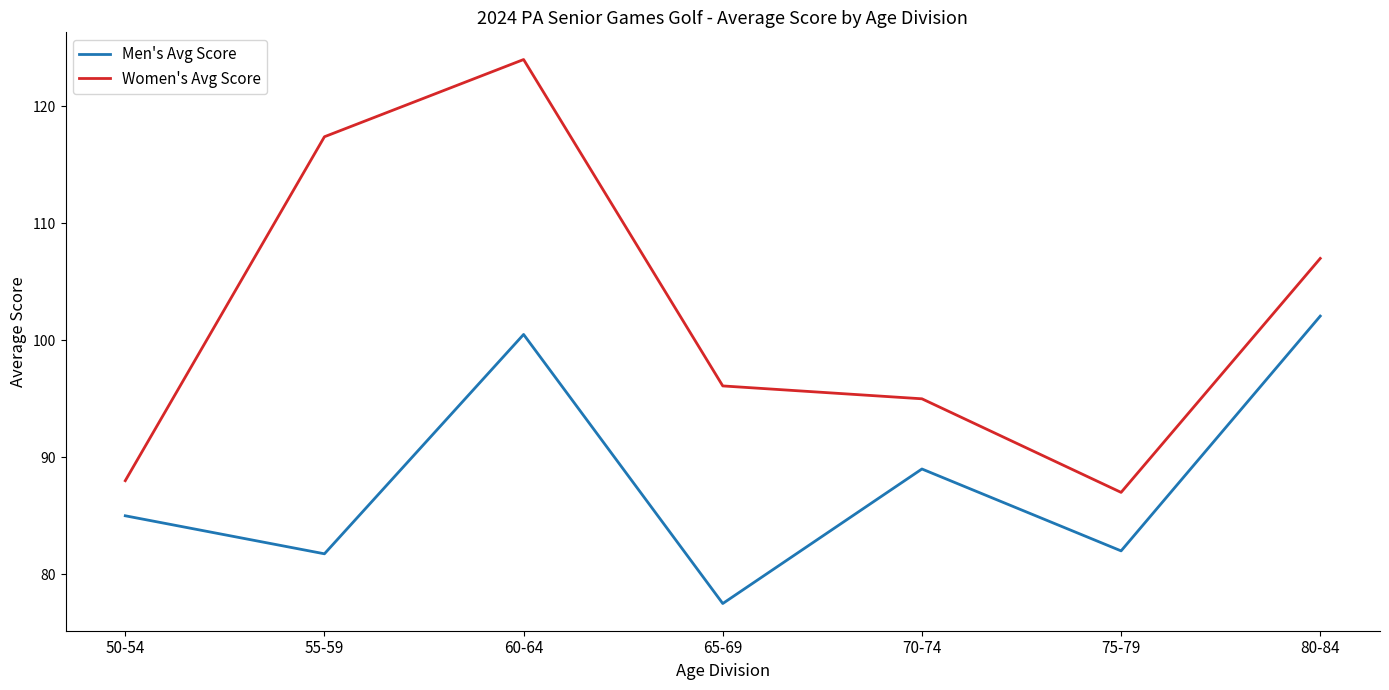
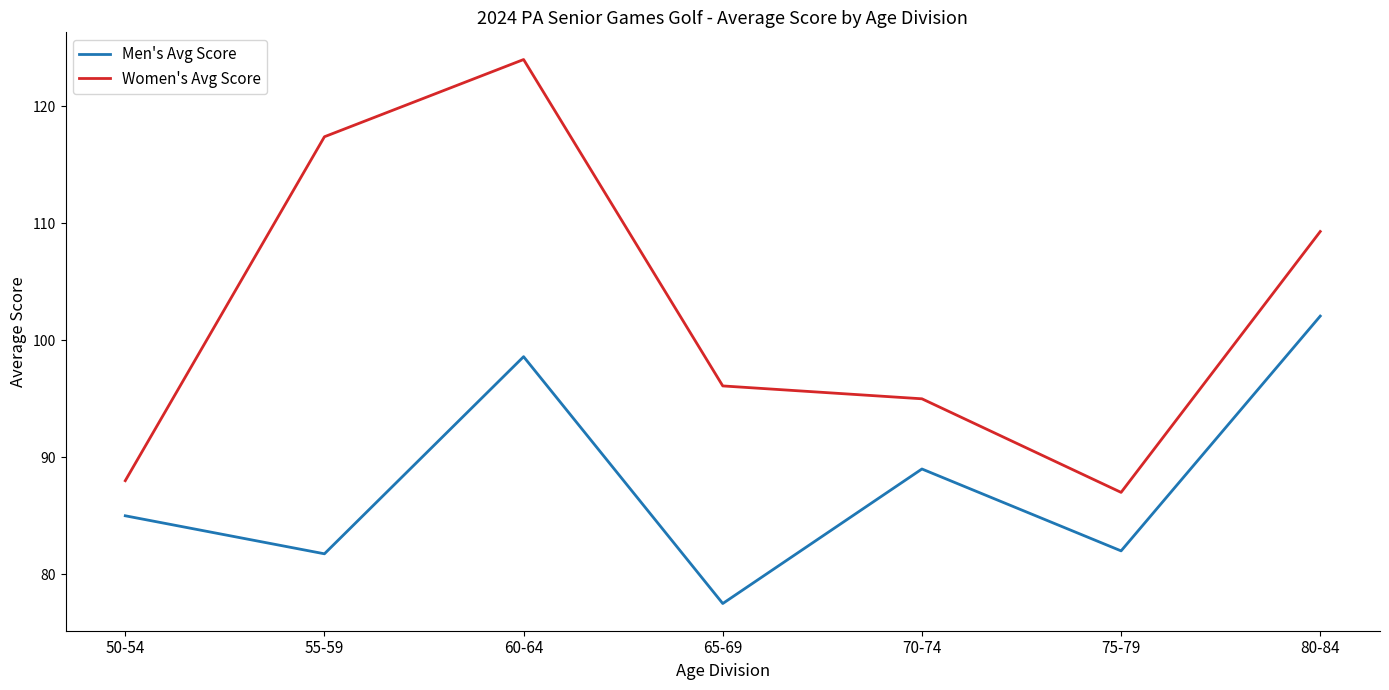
Men's Avg Score, 60-64: 100.5 -> 98.6
Women's Avg Score, 80-84: 107.0 -> 109.3
